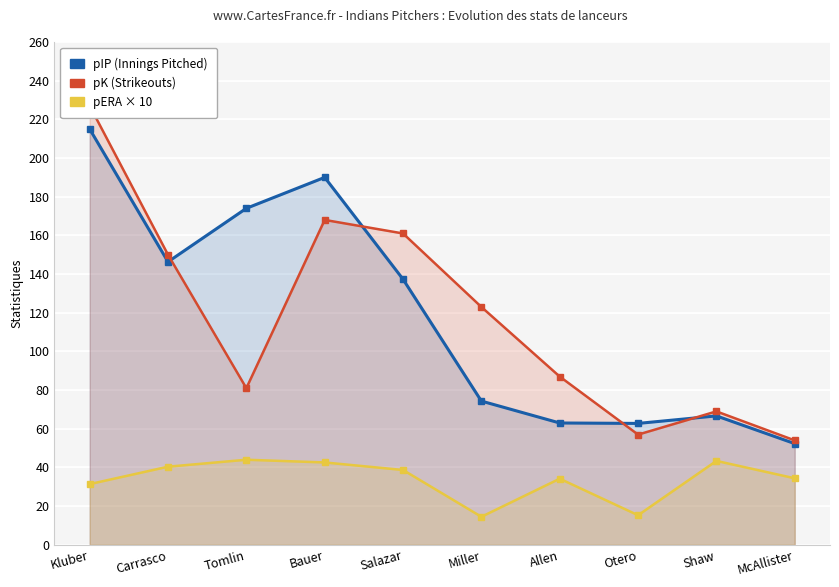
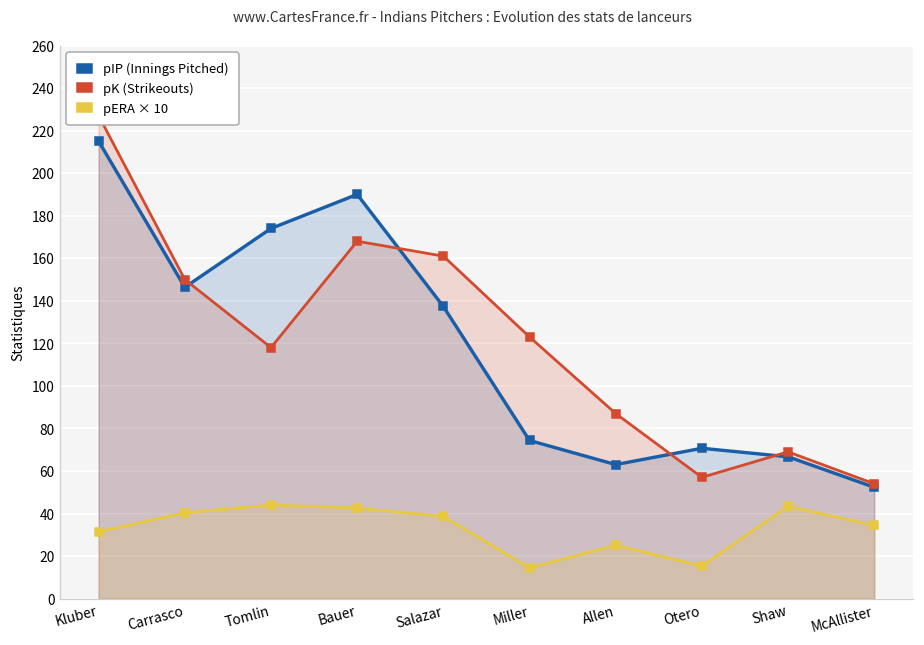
pK (Strikeouts), Tomlin: 81 -> 118
pERA × 10, Allen: 34 -> 25
pIP (Innings Pitched), Otero: 63 -> 71
